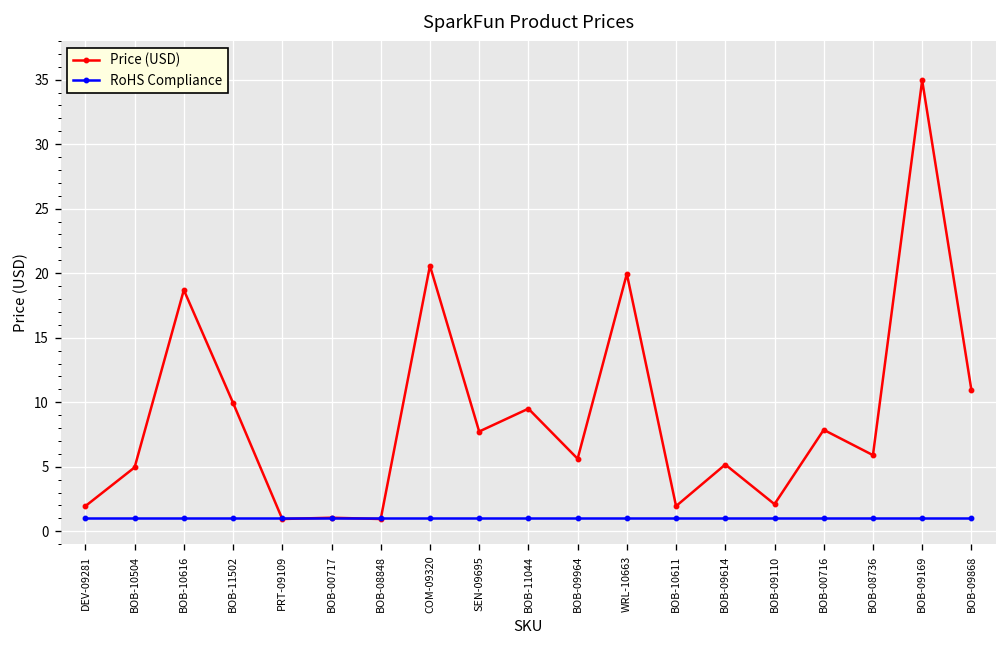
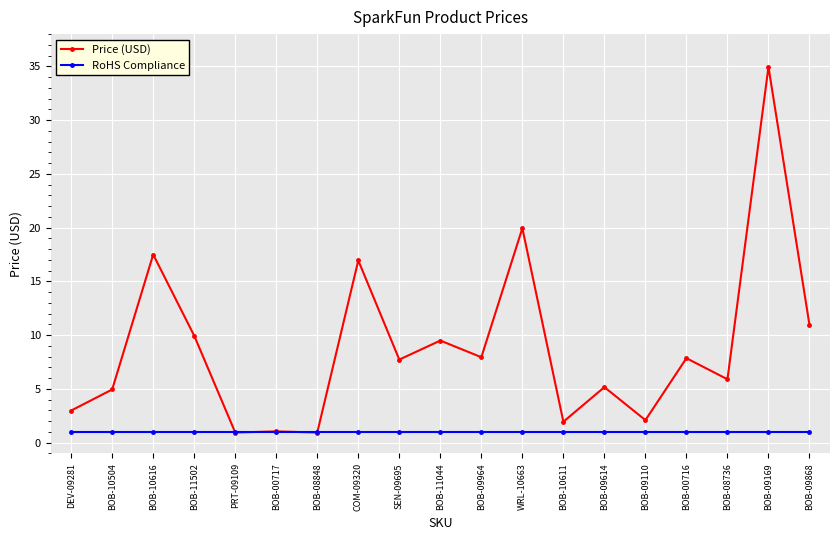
Price (USD), DEV-09281: 2.0 -> 3.0
Price (USD), BOB-10616: 18.7 -> 17.5
Price (USD), COM-09320: 20.6 -> 17.0
Price (USD), BOB-09964: 5.6 -> 8.0
